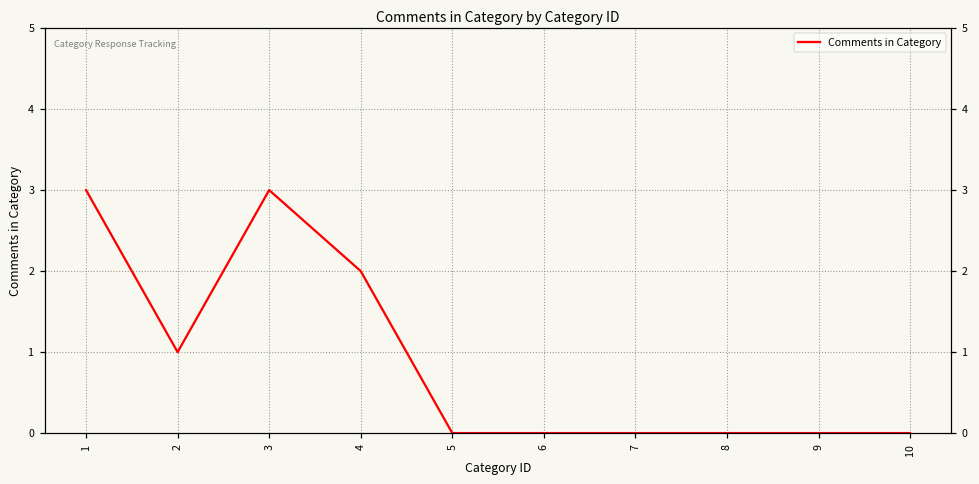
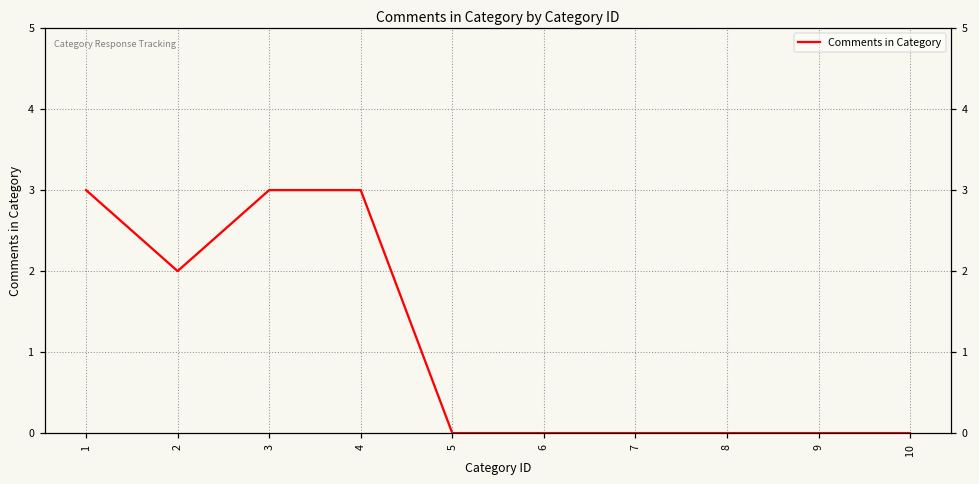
2: 1 -> 2
4: 2 -> 3
